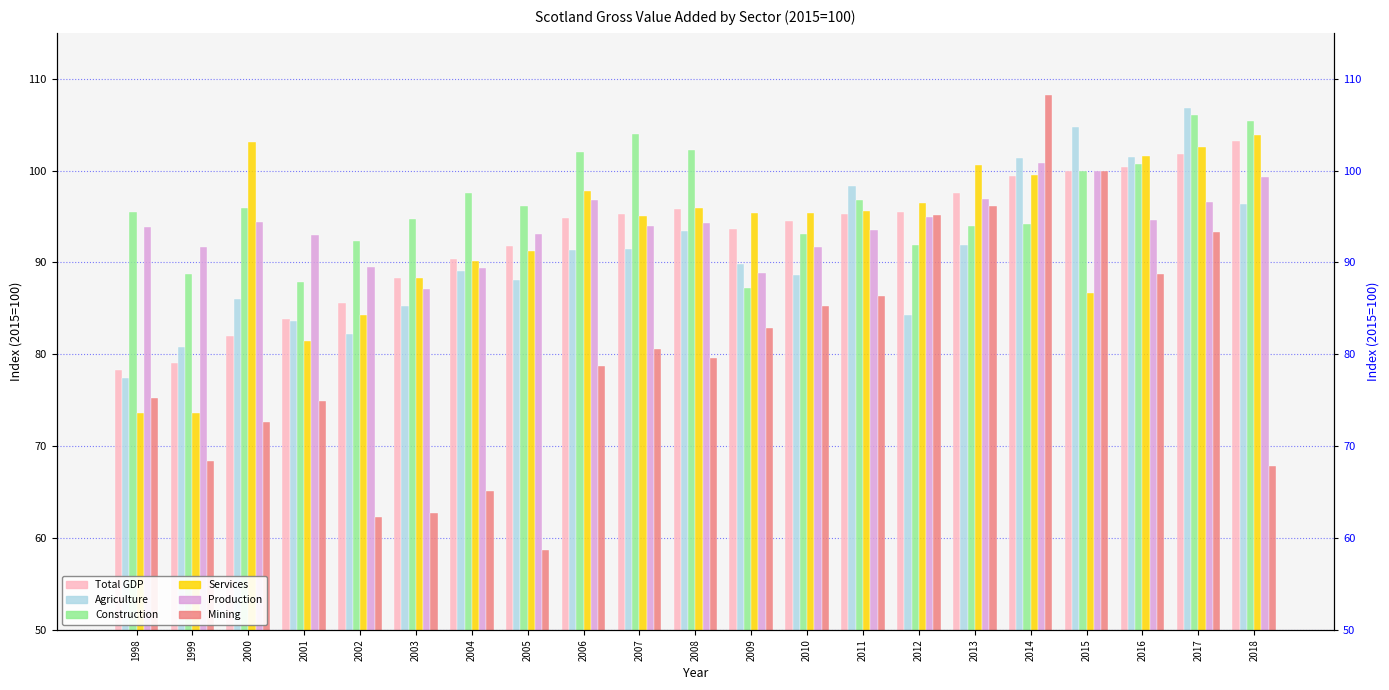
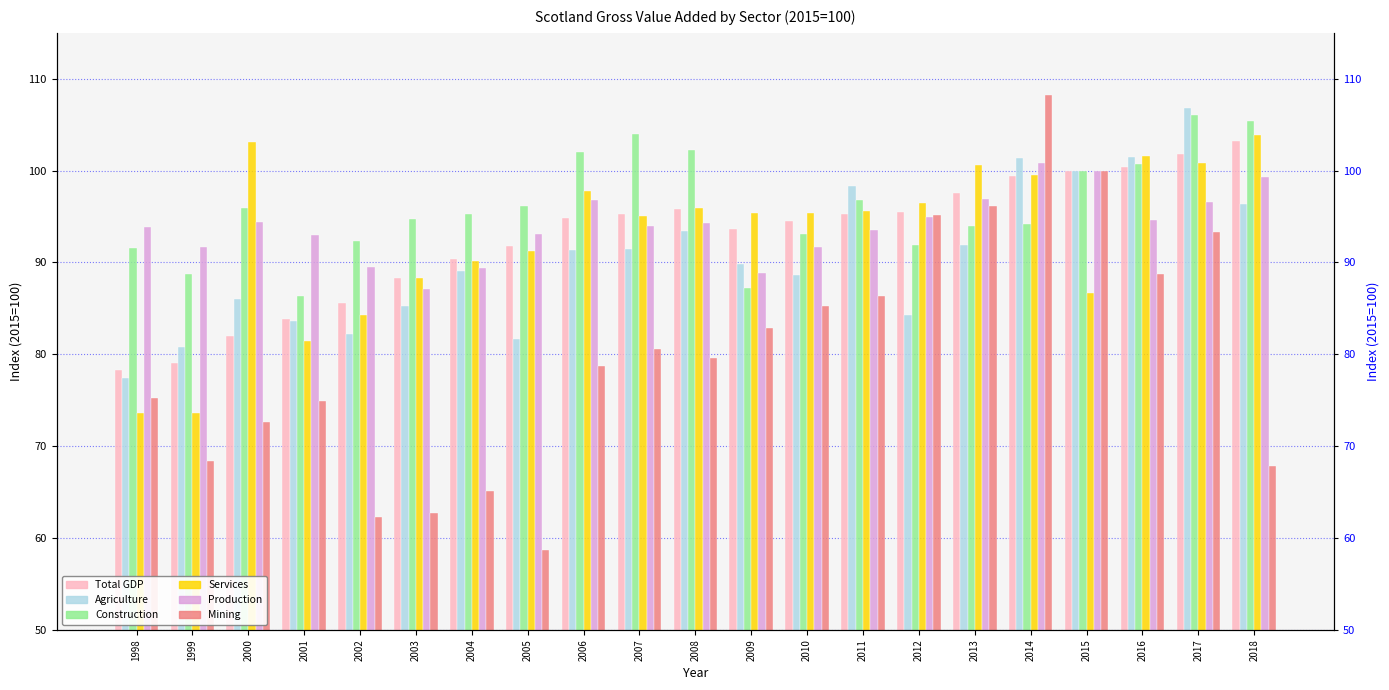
Construction, 1998: 95 -> 92
Construction, 2001: 88 -> 86
Construction, 2004: 98 -> 95
Agriculture, 2005: 88 -> 82
Agriculture, 2015: 105 -> 100
Services, 2017: 103 -> 101
